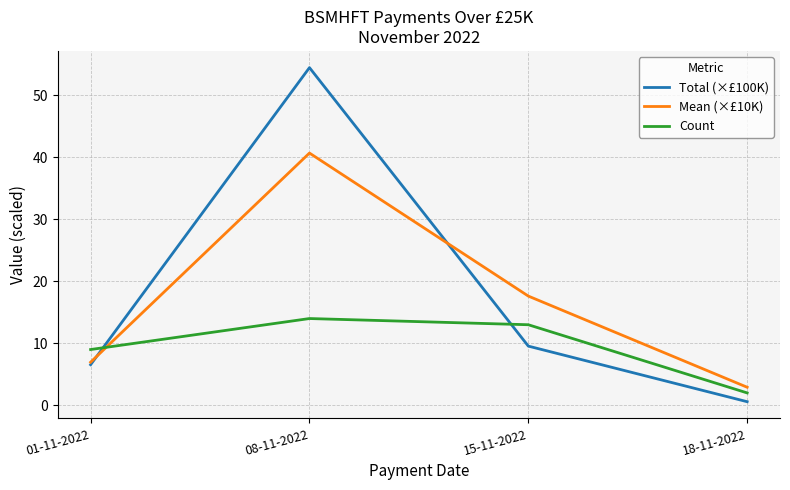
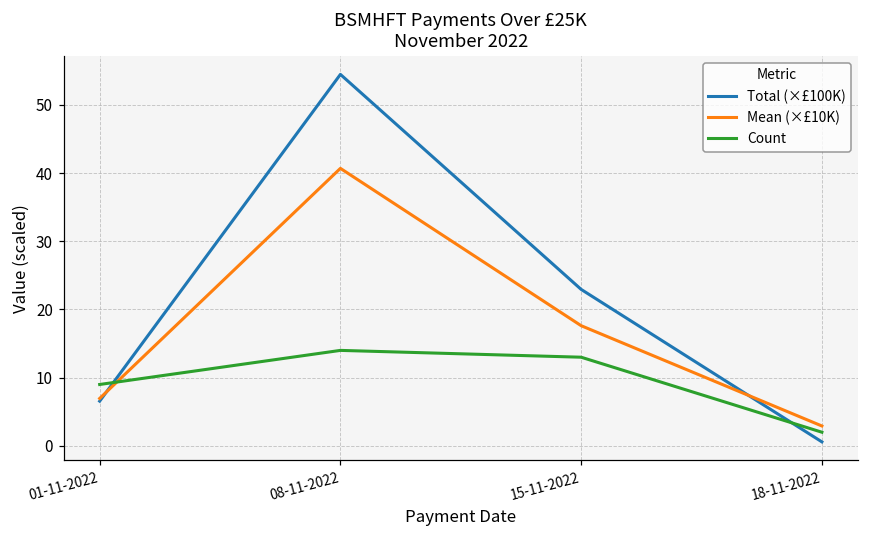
Total (×£100K), 15-11-2022: 10 -> 23
